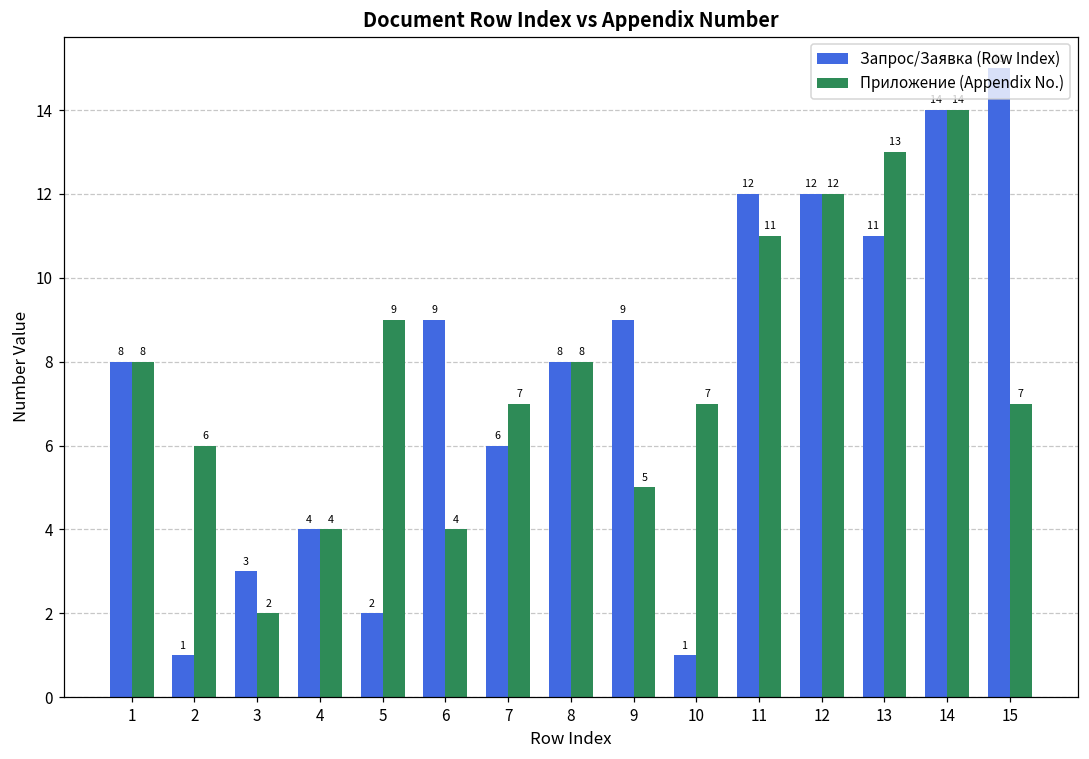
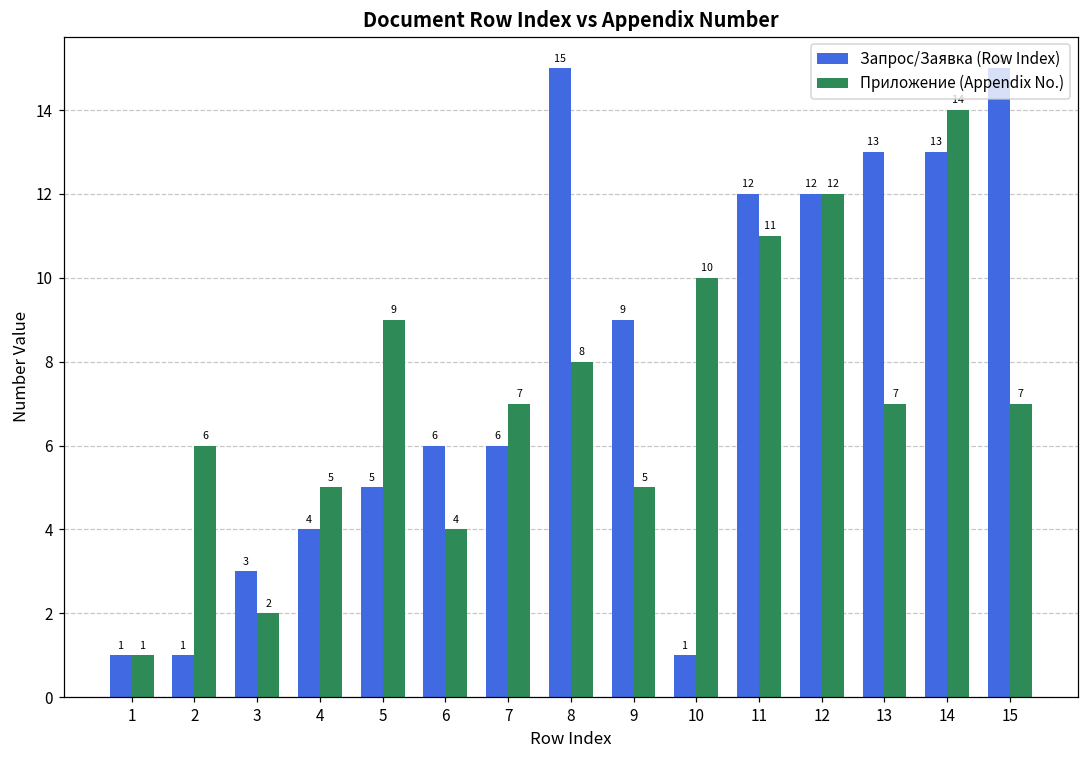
Запрос/Заявка (Row Index), 1: 8 -> 1
Приложение (Appendix No.), 1: 8 -> 1
Приложение (Appendix No.), 4: 4 -> 5
Запрос/Заявка (Row Index), 5: 2 -> 5
Запрос/Заявка (Row Index), 6: 9 -> 6
Запрос/Заявка (Row Index), 8: 8 -> 15
Приложение (Appendix No.), 10: 7 -> 10
Запрос/Заявка (Row Index), 13: 11 -> 13
Приложение (Appendix No.), 13: 13 -> 7
Запрос/Заявка (Row Index), 14: 14 -> 13
